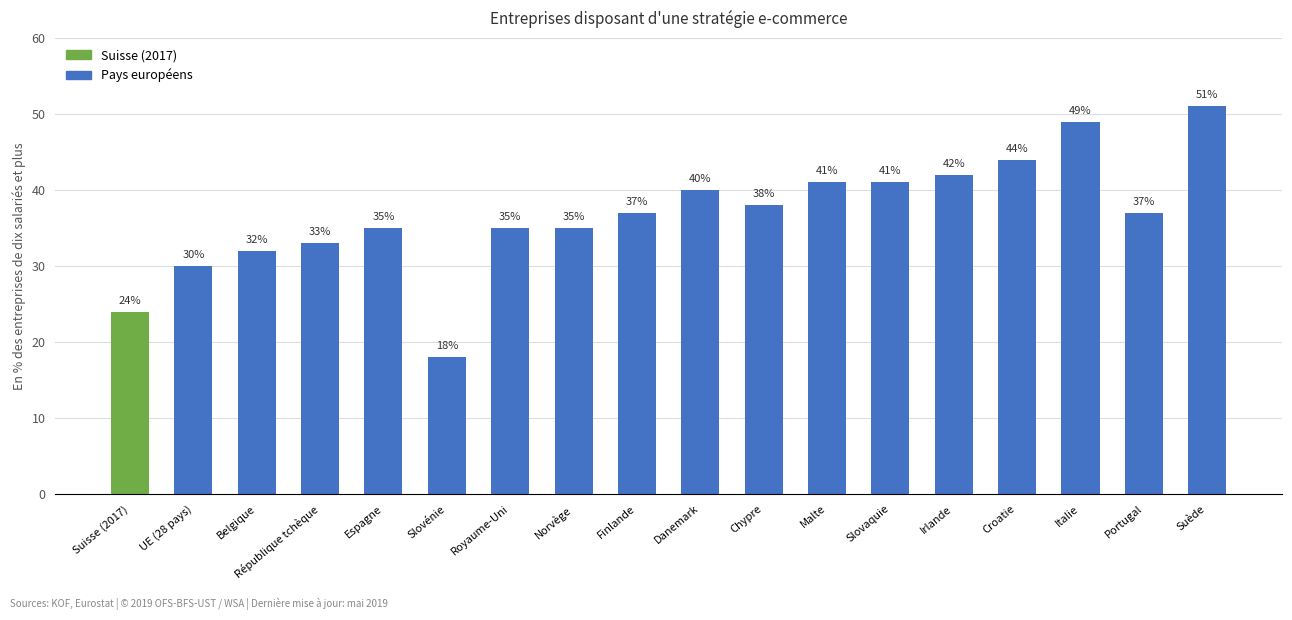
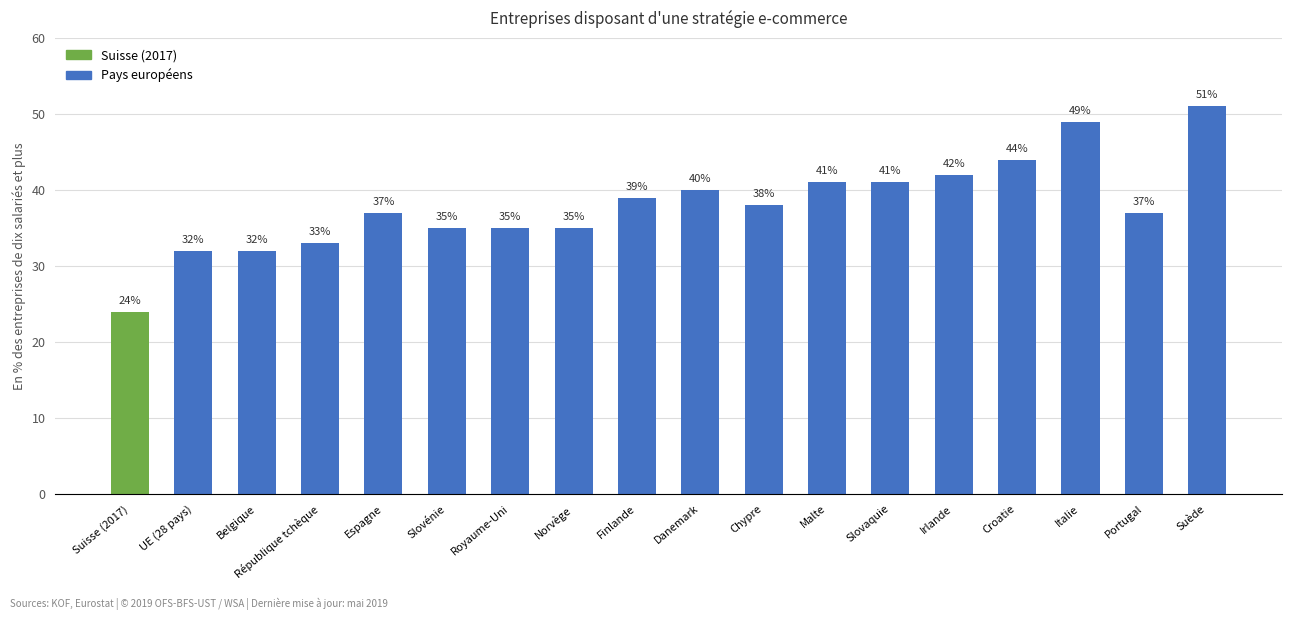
UE (28 pays): 30% -> 32%
Espagne: 35% -> 37%
Slovénie: 18% -> 35%
Finlande: 37% -> 39%
